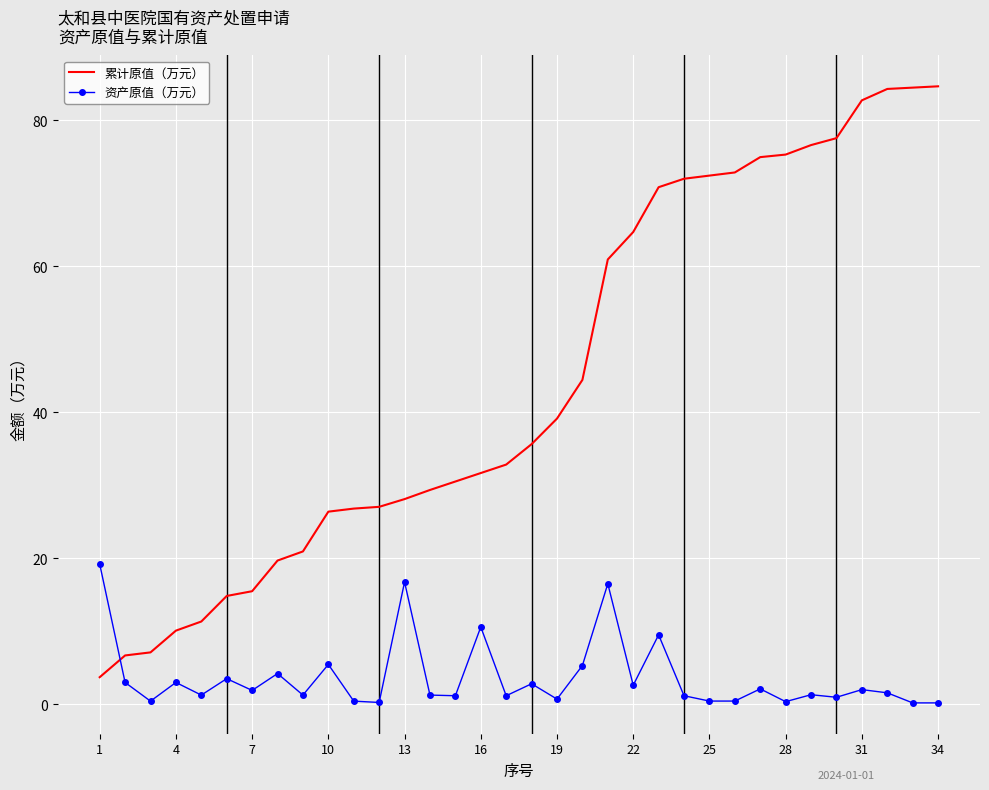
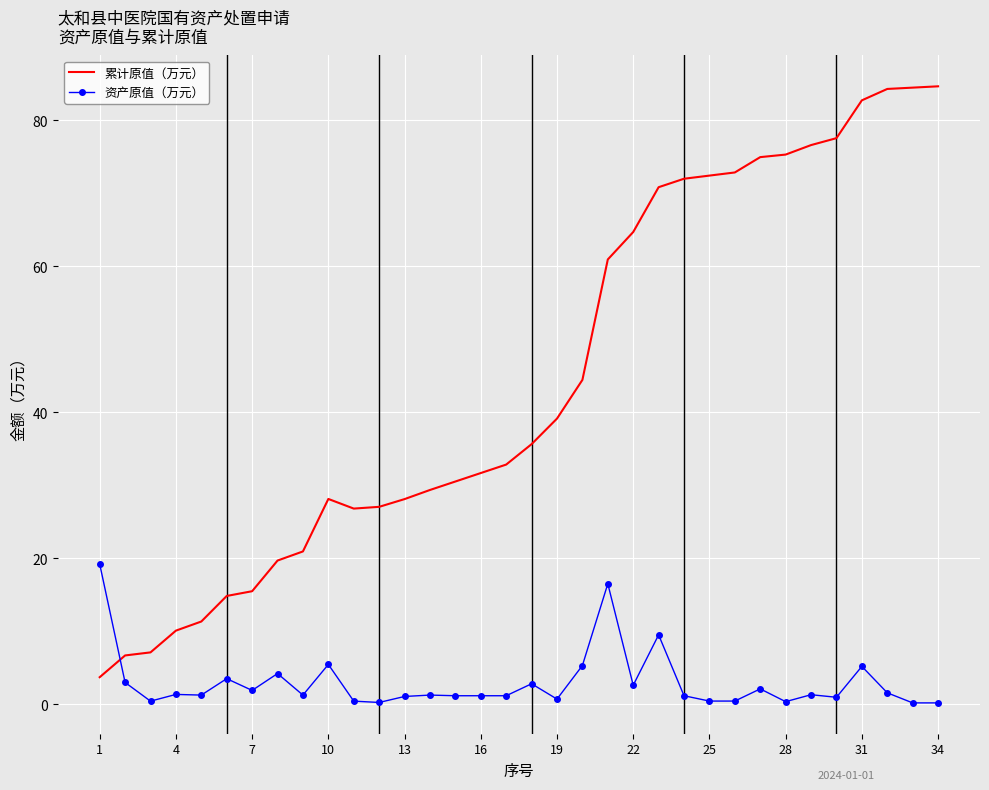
资产原值（万元）, 4: 3 -> 1
累计原值（万元）, 10: 26 -> 28
资产原值（万元）, 13: 17 -> 1
资产原值（万元）, 16: 11 -> 1
资产原值（万元）, 31: 2 -> 5
